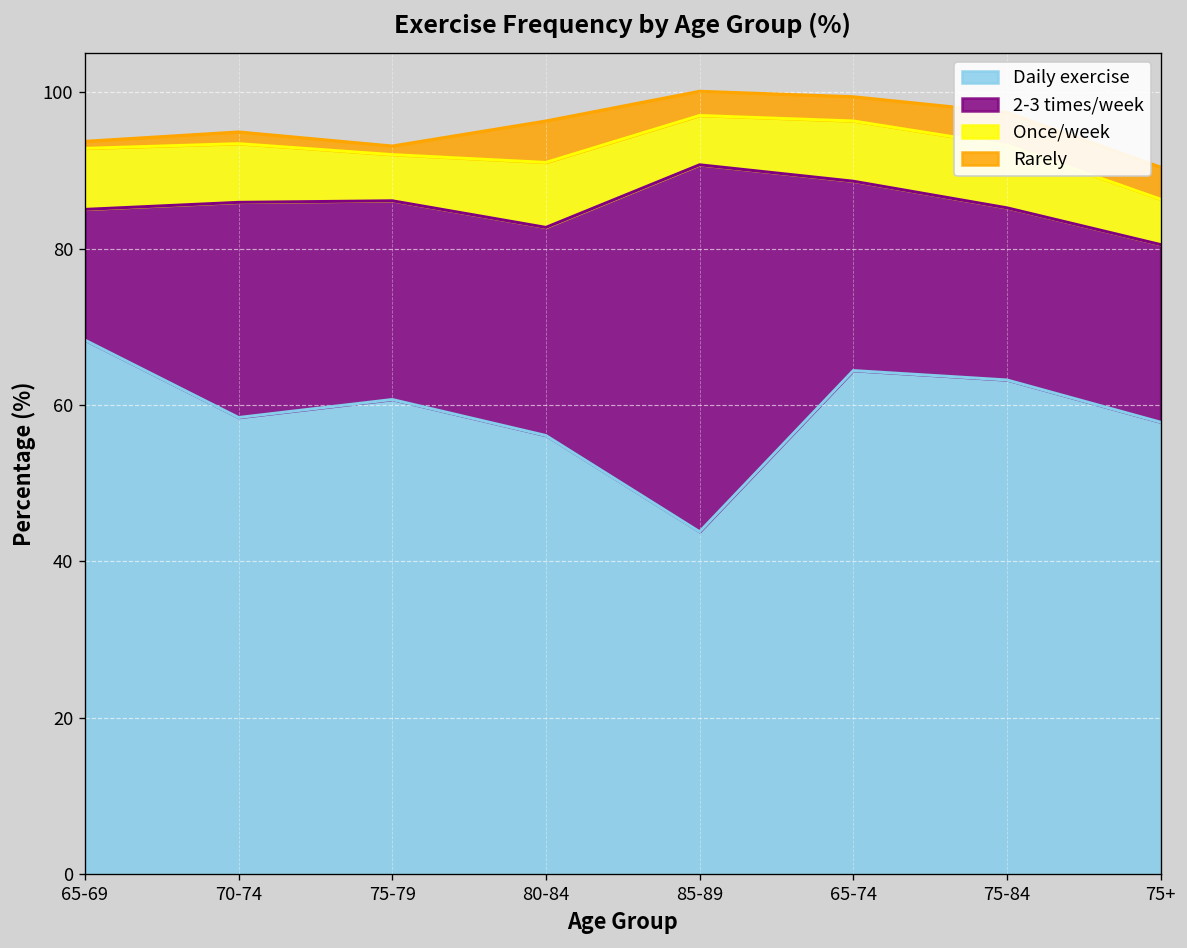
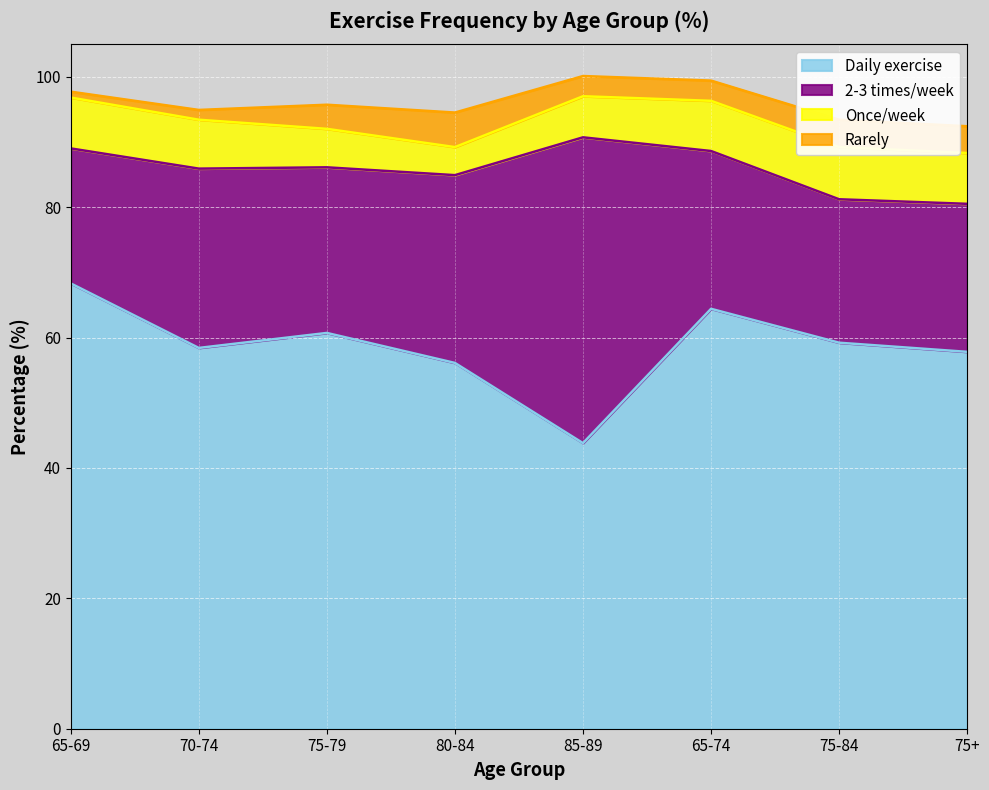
2-3 times/week, 65-69: 17 -> 21
Rarely, 75-79: 1 -> 4
2-3 times/week, 80-84: 27 -> 29
Once/week, 80-84: 8 -> 4
Daily exercise, 75-84: 63 -> 59
Once/week, 75+: 6 -> 8
